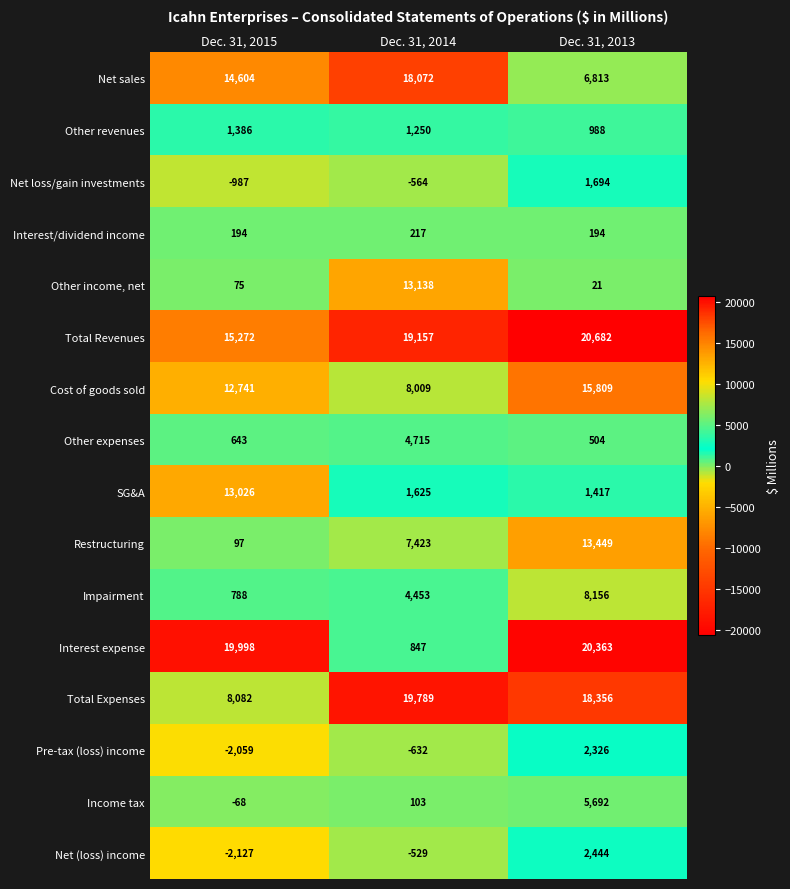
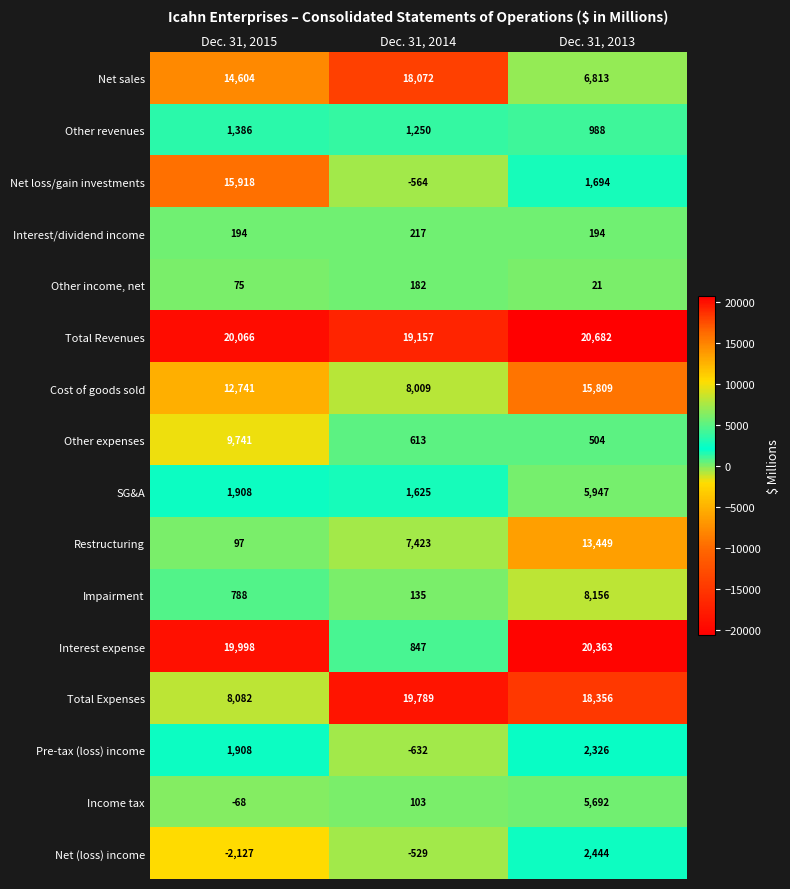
Net loss/gain investments, Dec. 31, 2015: -987 -> 15,918
Other income, net, Dec. 31, 2014: 13,138 -> 182
Total Revenues, Dec. 31, 2015: 15,272 -> 20,066
Other expenses, Dec. 31, 2015: 643 -> 9,741
Other expenses, Dec. 31, 2014: 4,715 -> 613
SG&A, Dec. 31, 2015: 13,026 -> 1,908
SG&A, Dec. 31, 2013: 1,417 -> 5,947
Impairment, Dec. 31, 2014: 4,453 -> 135
Pre-tax (loss) income, Dec. 31, 2015: -2,059 -> 1,908
